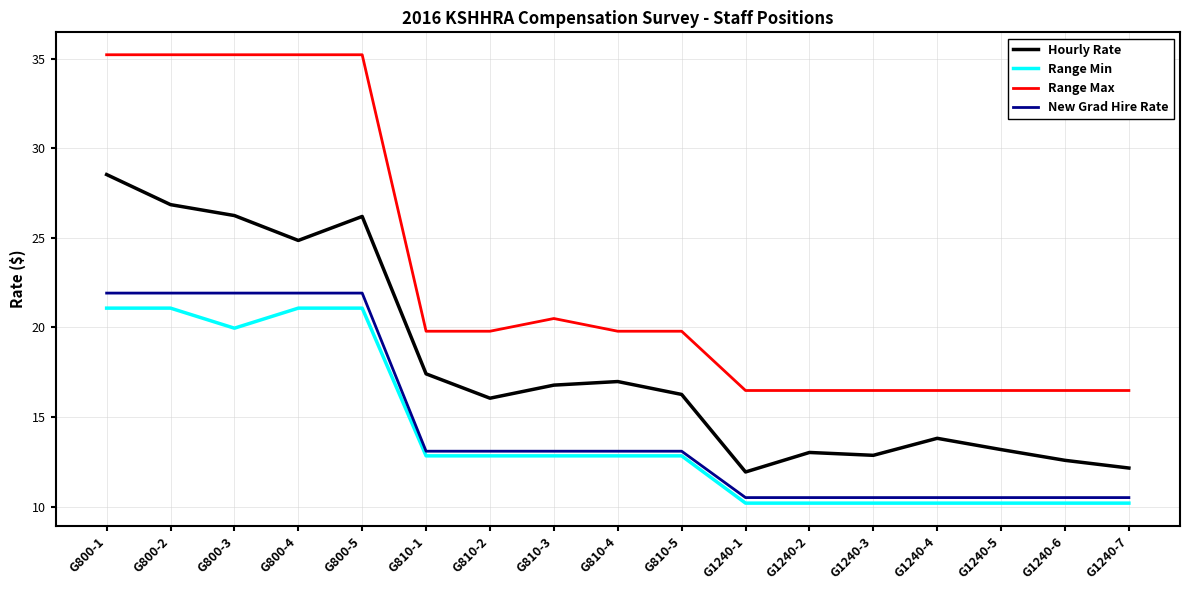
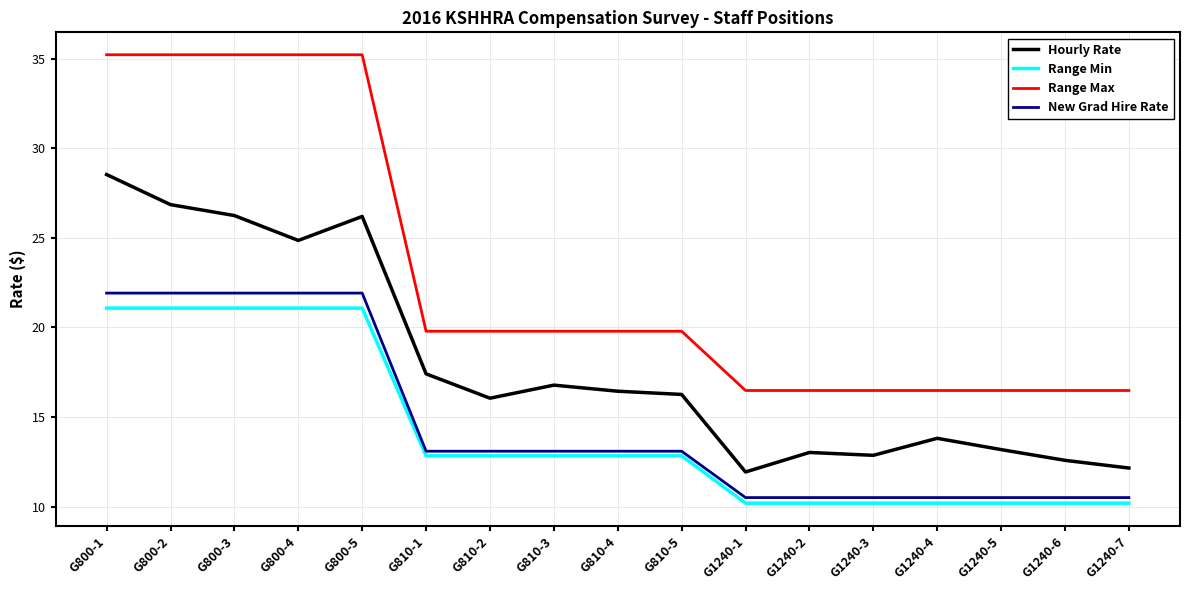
Range Min, G800-3: 20.0 -> 21.1
Range Max, G810-3: 20.5 -> 19.8
Hourly Rate, G810-4: 17.0 -> 16.4
